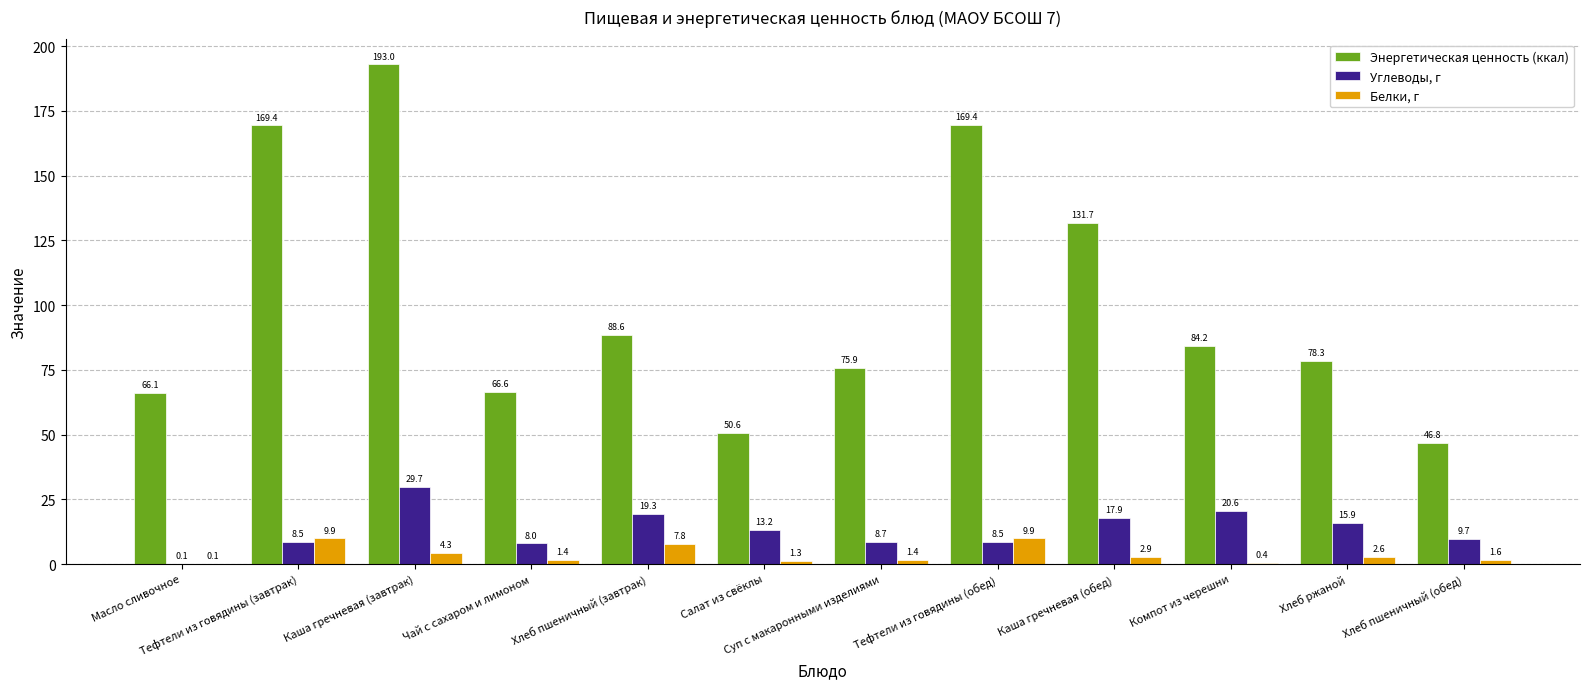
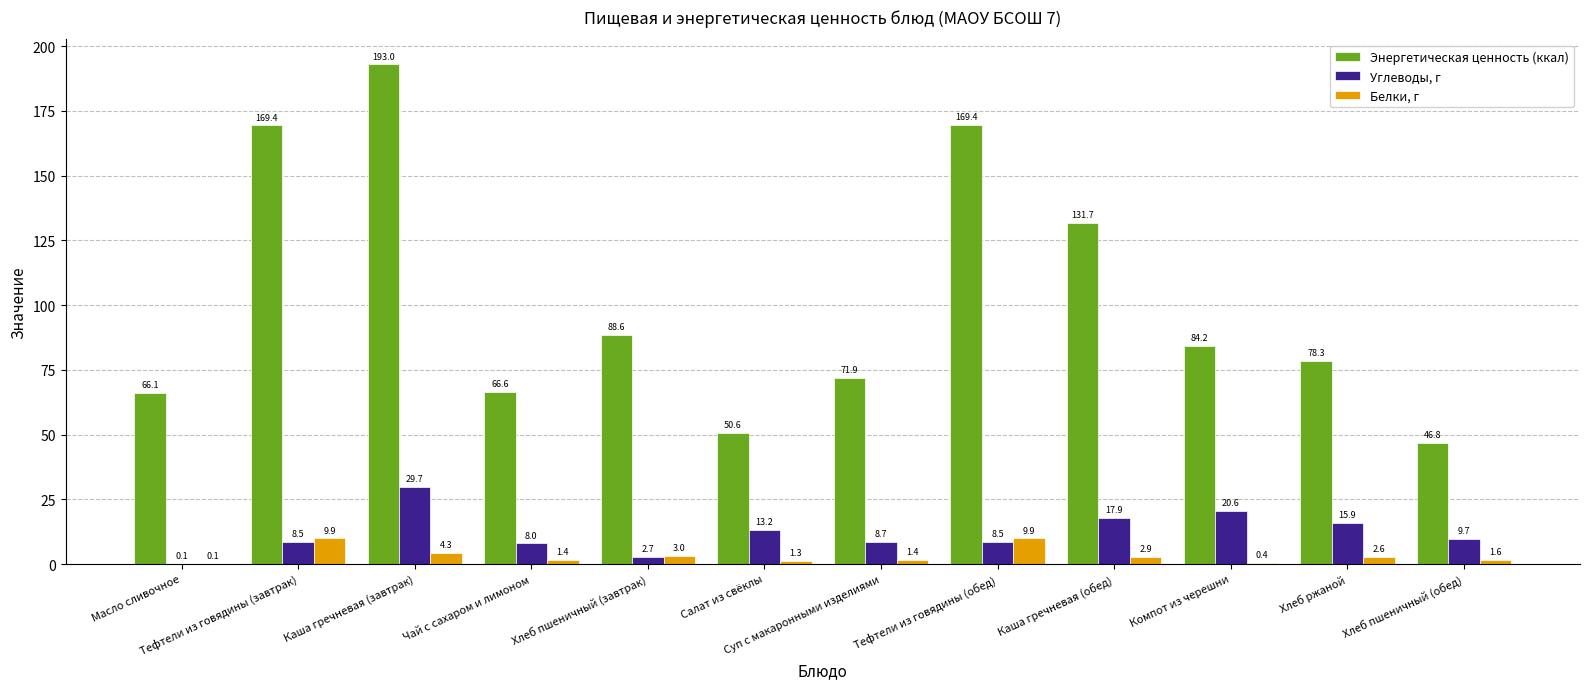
Углеводы, г, Хлеб пшеничный (завтрак): 19.3 -> 2.7
Белки, г, Хлеб пшеничный (завтрак): 7.8 -> 3.0
Энергетическая ценность (ккал), Суп с макаронными изделиями: 75.9 -> 71.9
